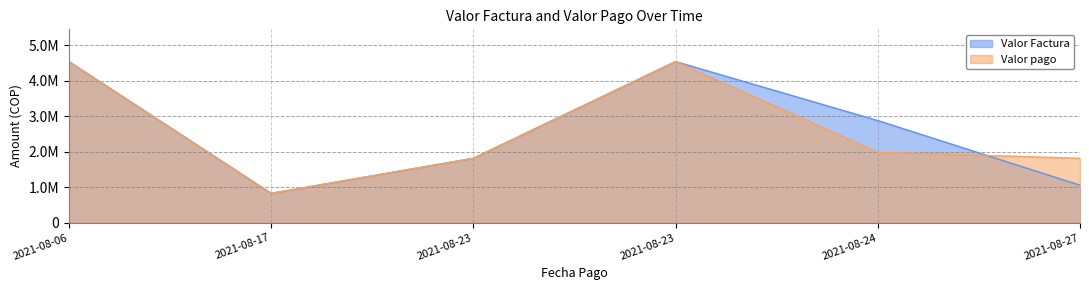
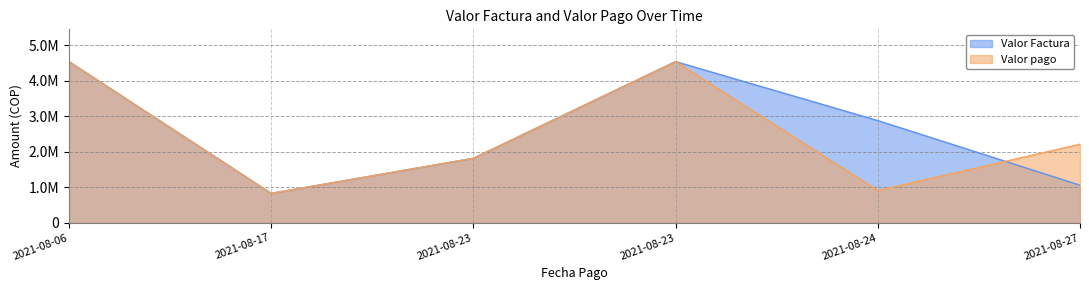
Valor pago, 2021-08-24: 2000000 -> 900000
Valor pago, 2021-08-27: 1800000 -> 2200000
